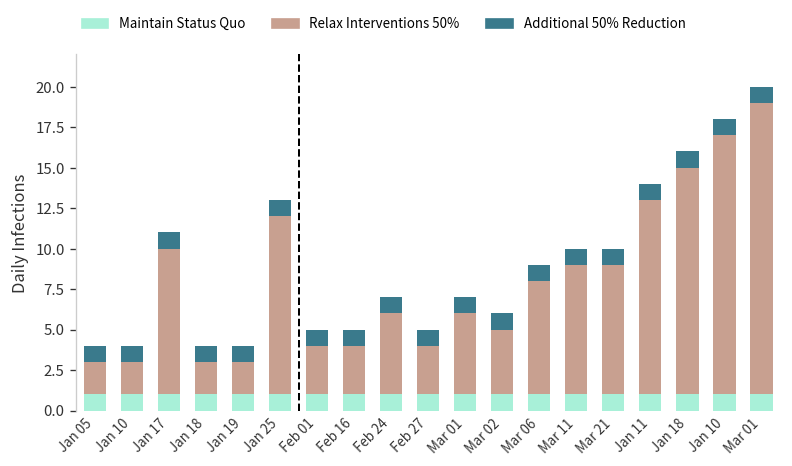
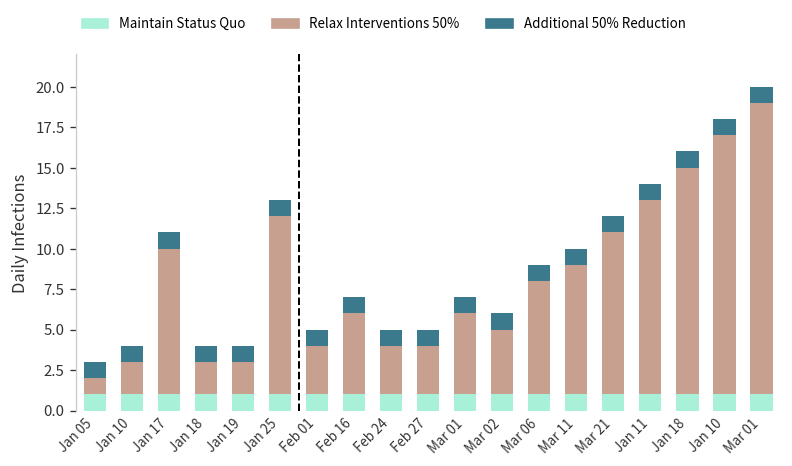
Relax Interventions 50%, Jan 05: 2 -> 1
Relax Interventions 50%, Feb 16: 3 -> 5
Relax Interventions 50%, Feb 24: 5 -> 3
Relax Interventions 50%, Mar 21: 8 -> 10
